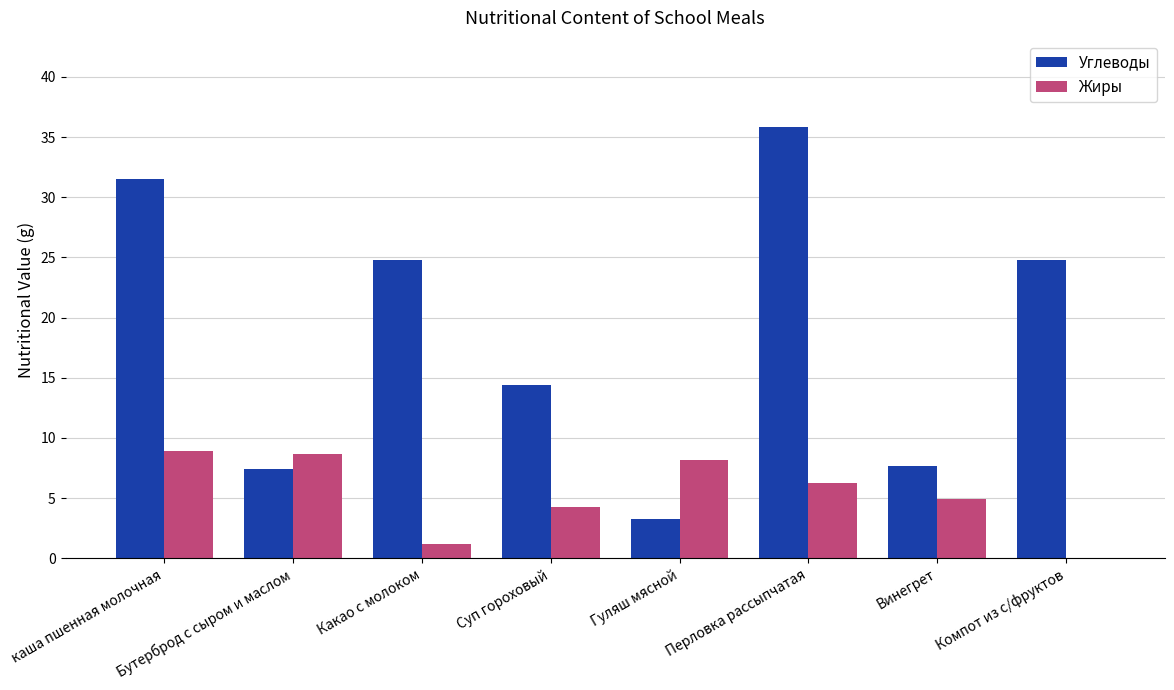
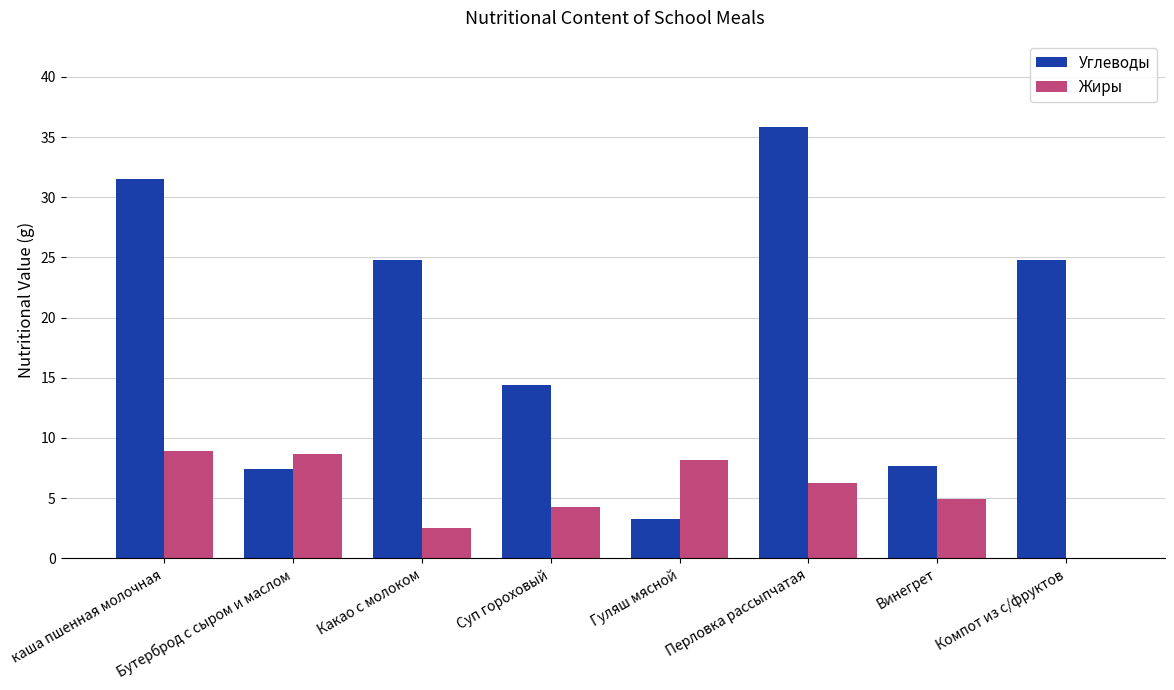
Жиры, Какао с молоком: 1.2 -> 2.5
